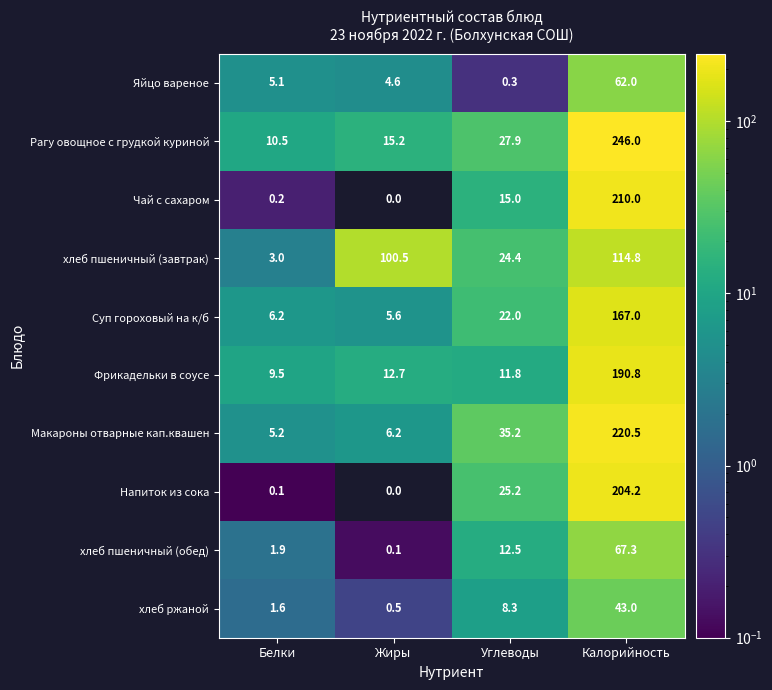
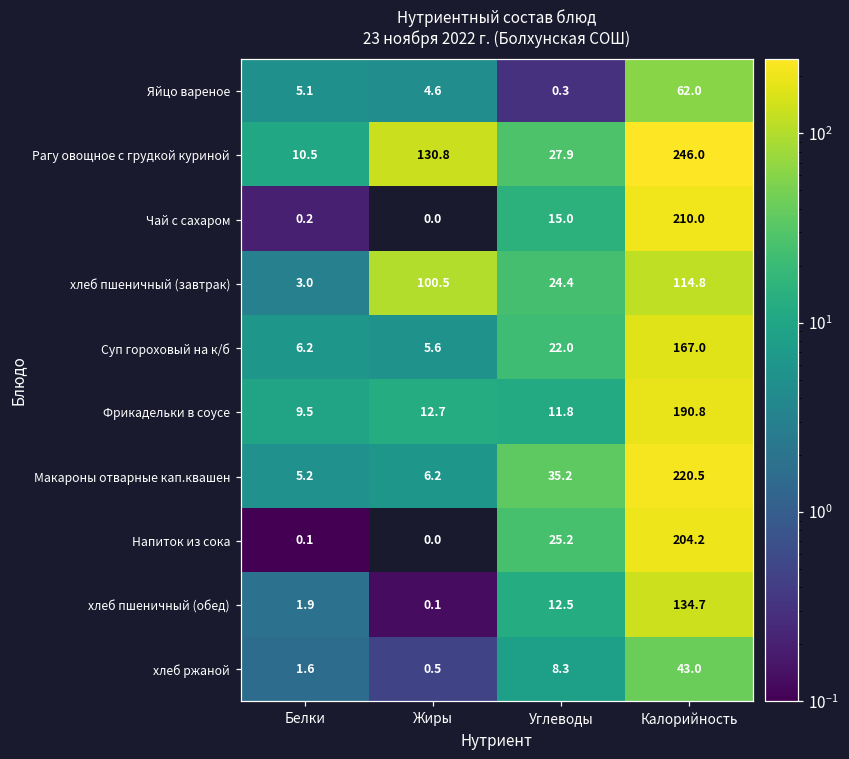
Рагу овощное с грудкой куриной, Жиры: 15.2 -> 130.8
хлеб пшеничный (обед), Калорийность: 67.3 -> 134.7
